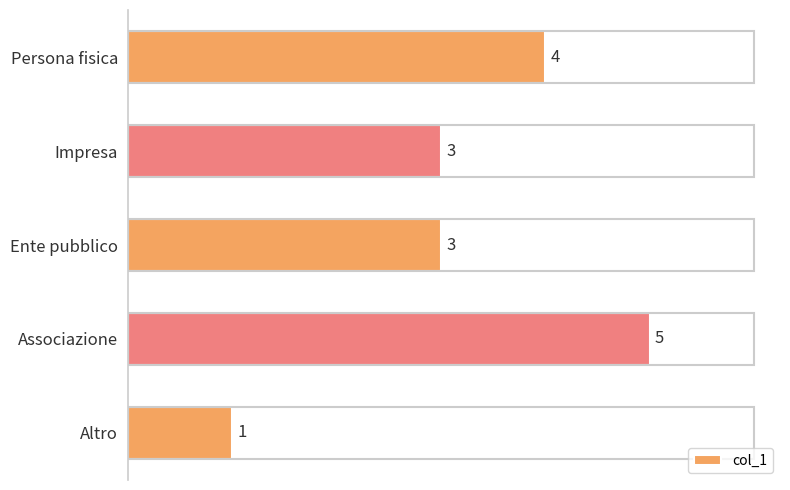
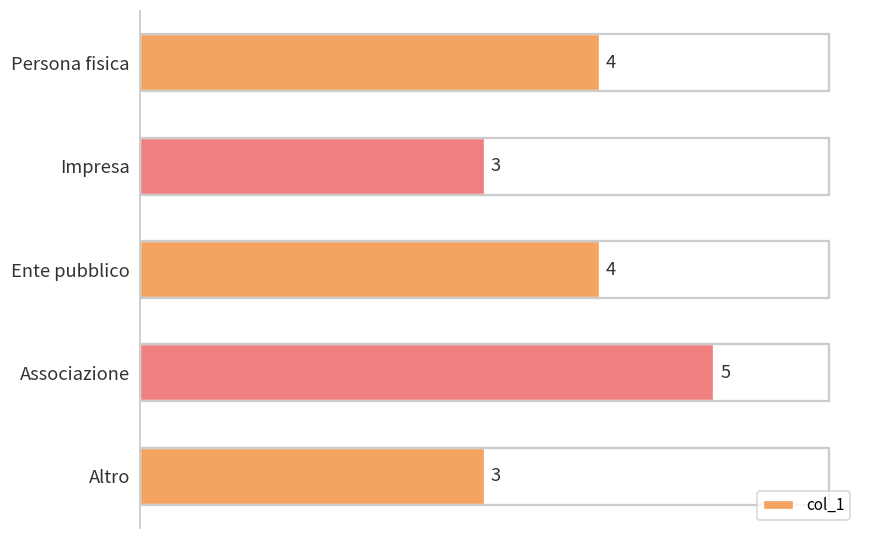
Ente pubblico: 3 -> 4
Altro: 1 -> 3
